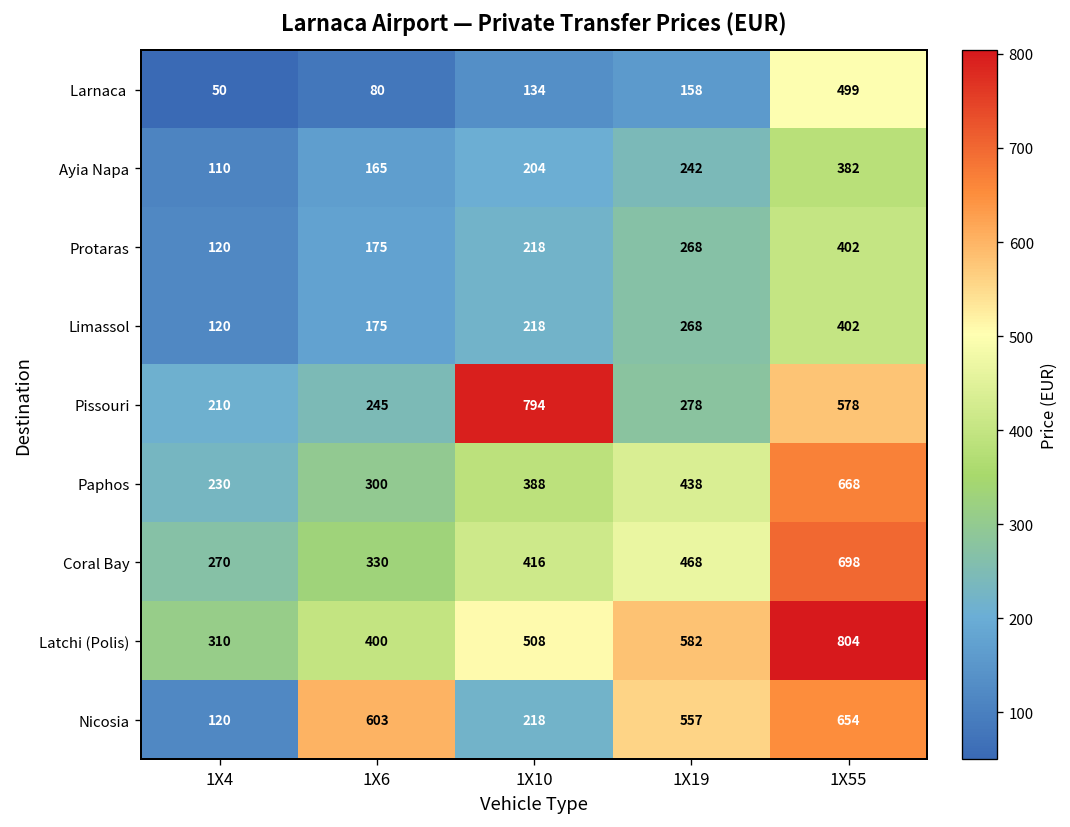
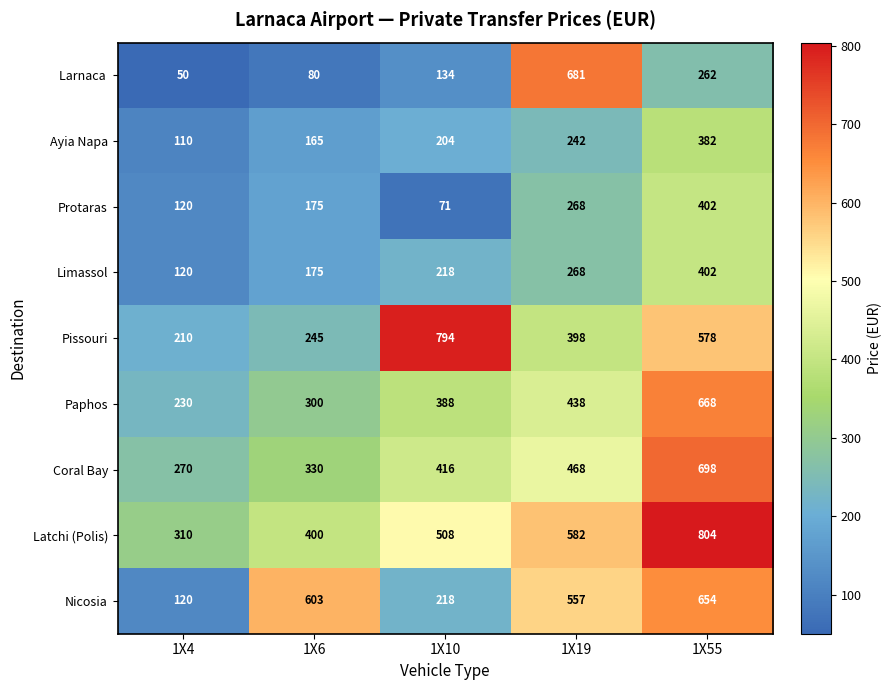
Larnaca, 1X19: 158 -> 681
Larnaca, 1X55: 499 -> 262
Protaras, 1X10: 218 -> 71
Pissouri, 1X19: 278 -> 398
